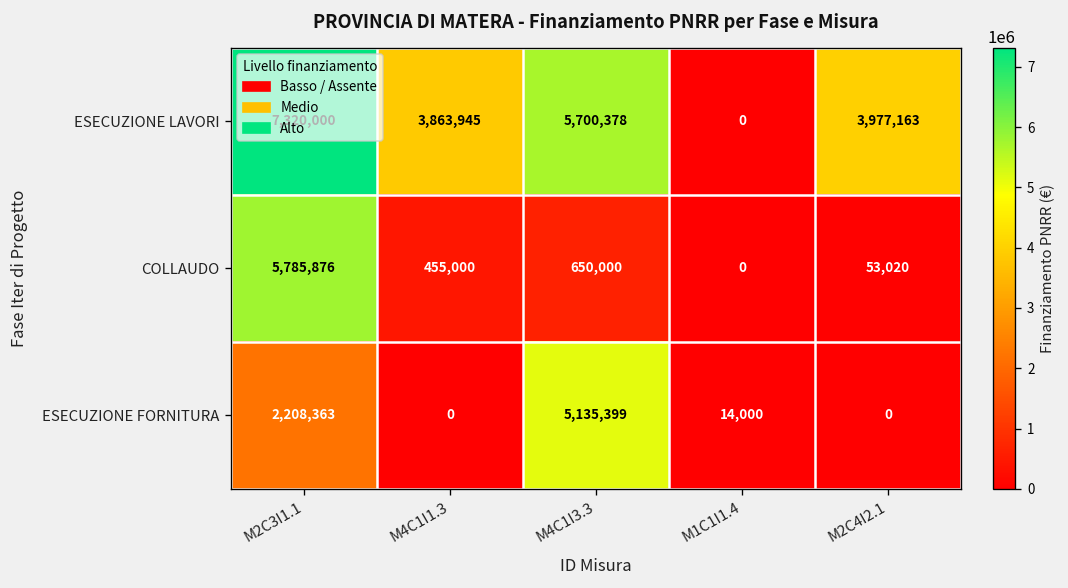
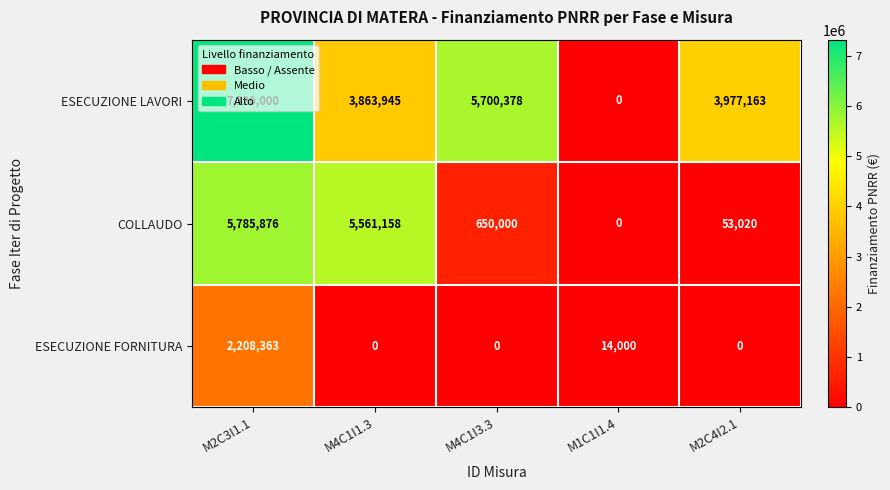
COLLAUDO, M4C1I1.3: 455,000 -> 5,561,158
ESECUZIONE FORNITURA, M4C1I3.3: 5,135,399 -> 0
